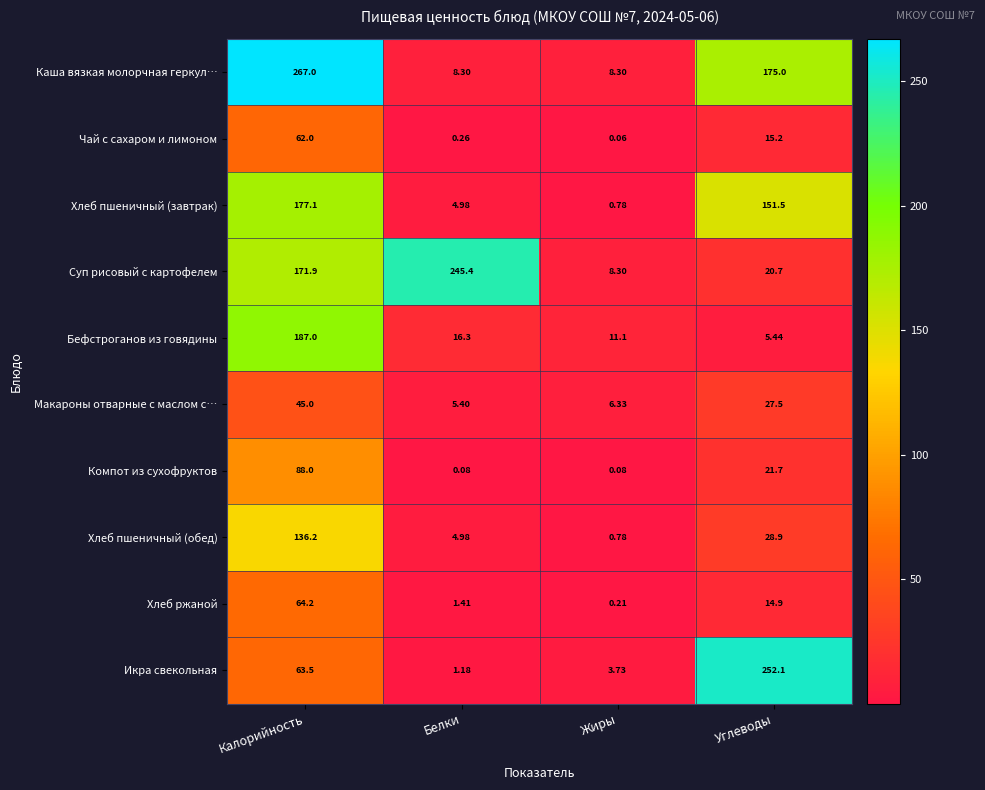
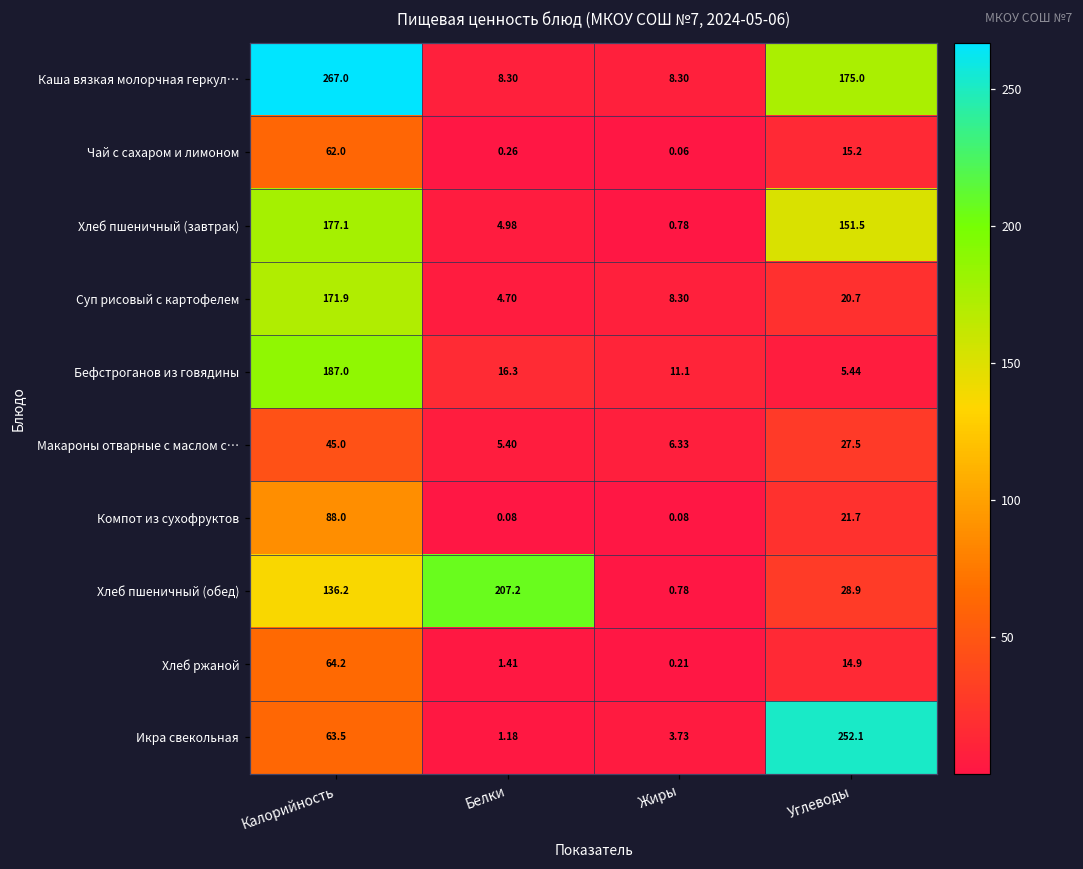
Суп рисовый с картофелем, Белки: 245.4 -> 4.70
Хлеб пшеничный (обед), Белки: 4.98 -> 207.2
